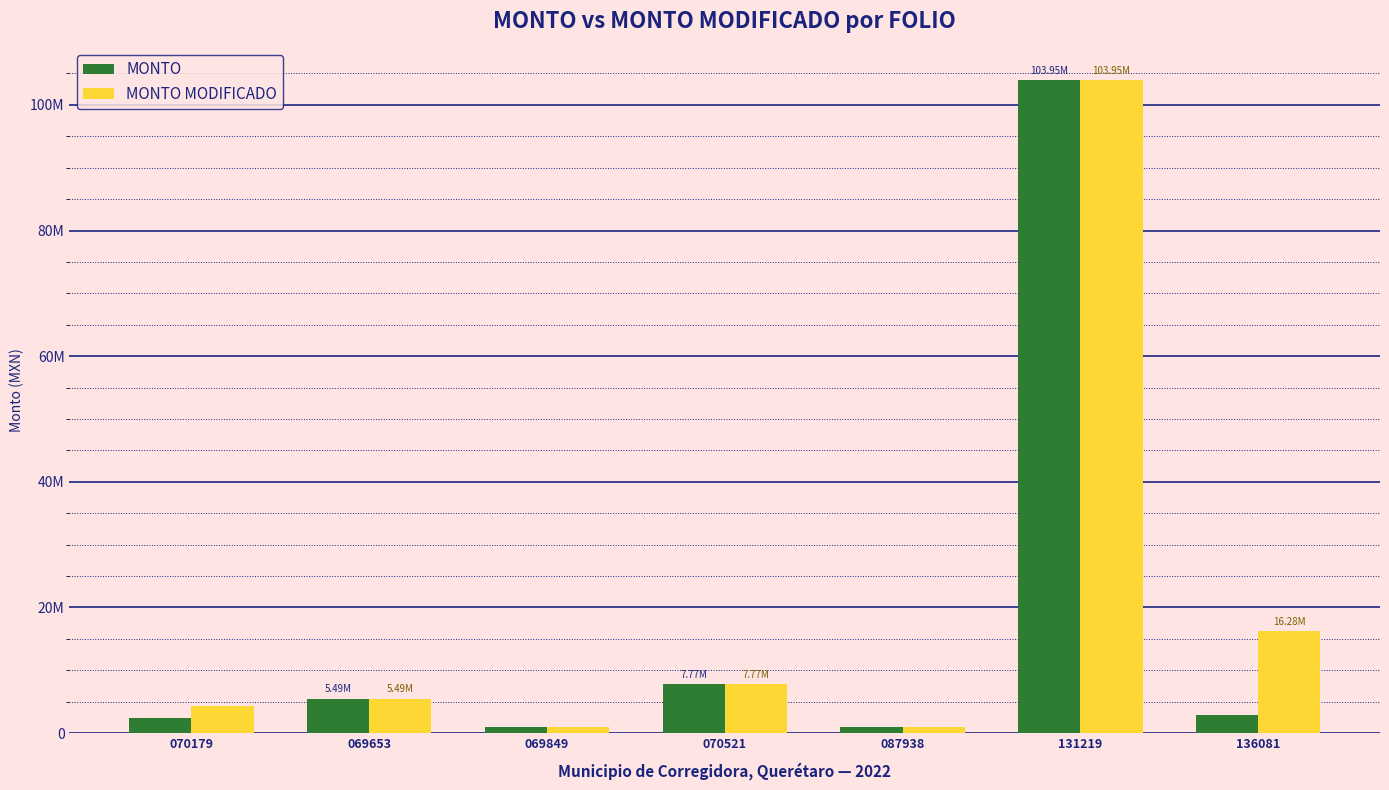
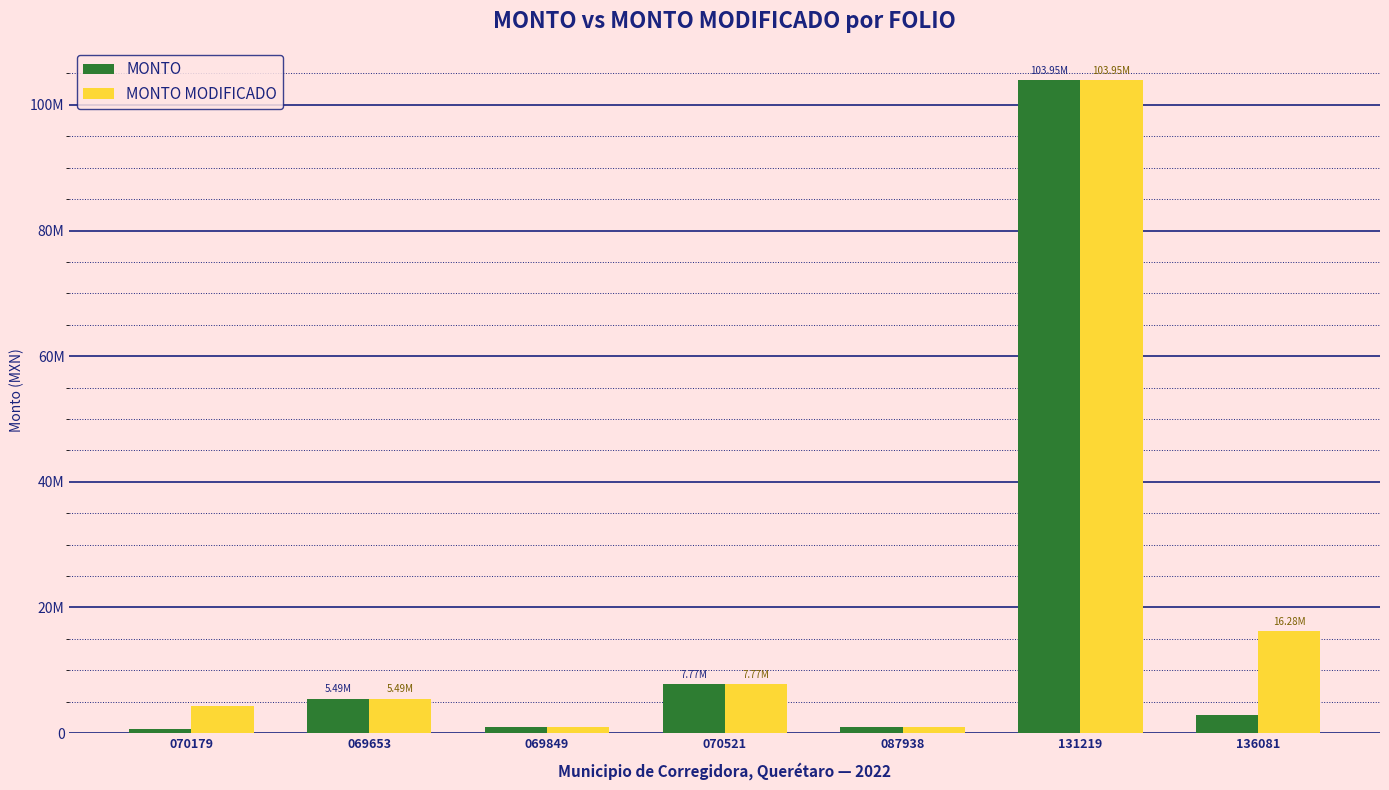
MONTO, 070179: 2000000 -> 1000000
